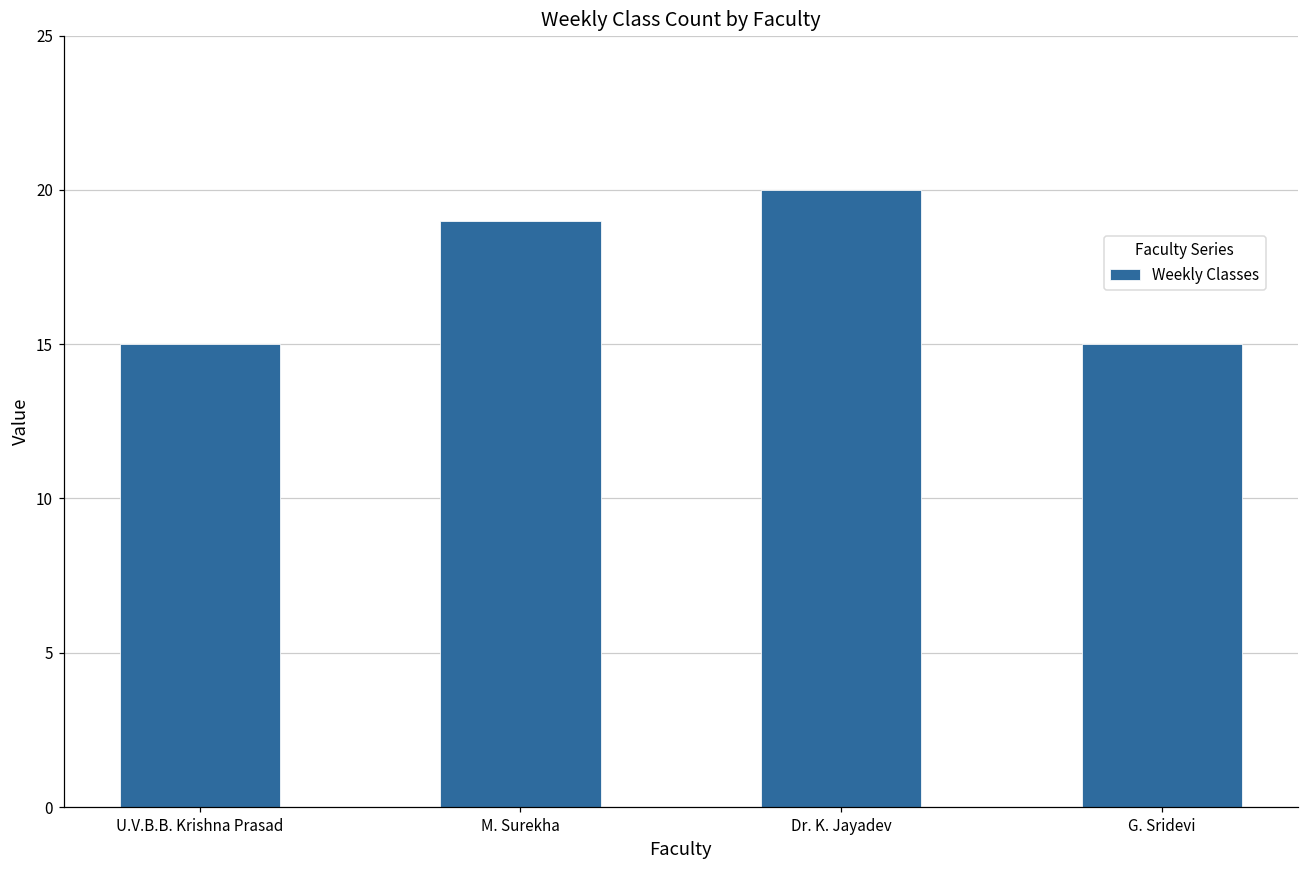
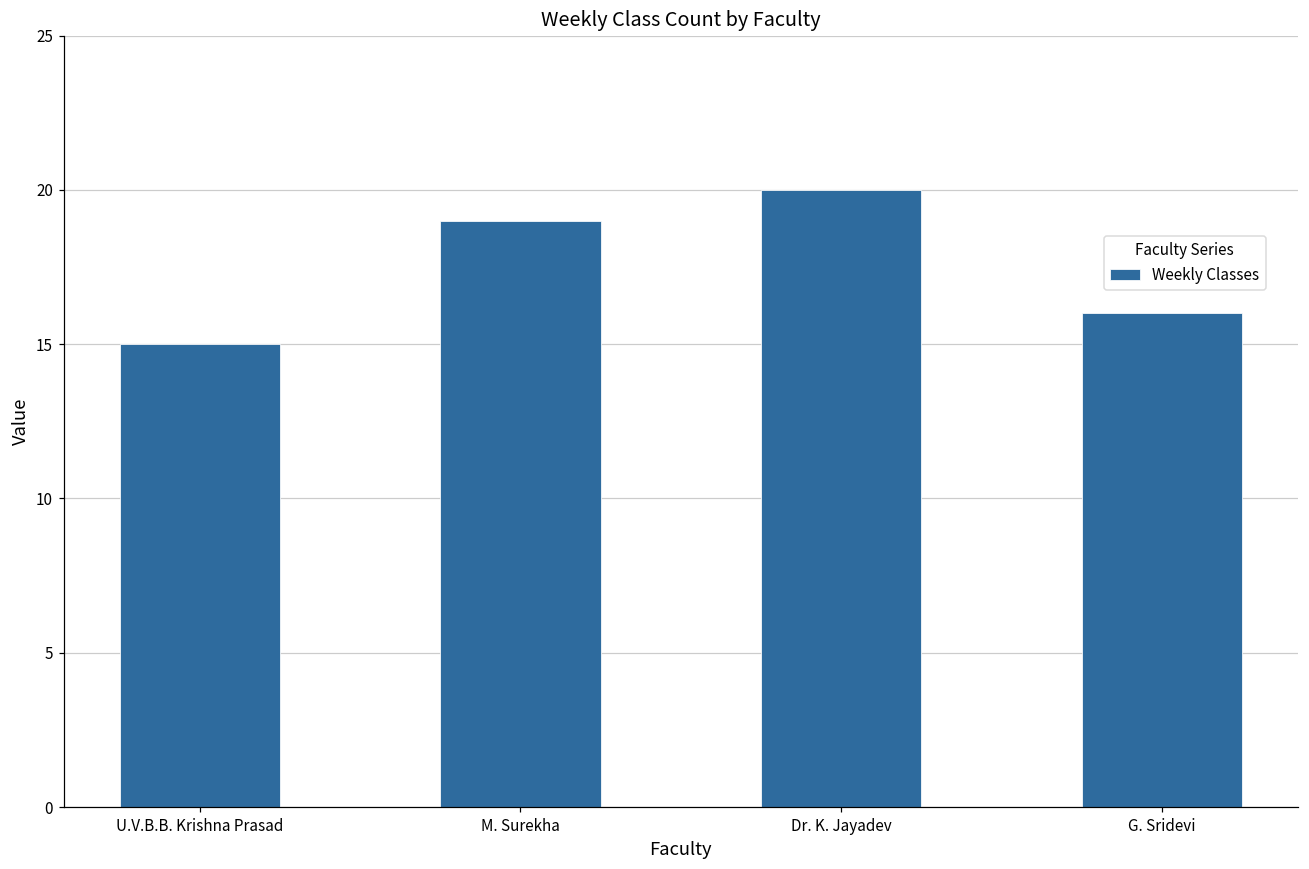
G. Sridevi: 15 -> 16
